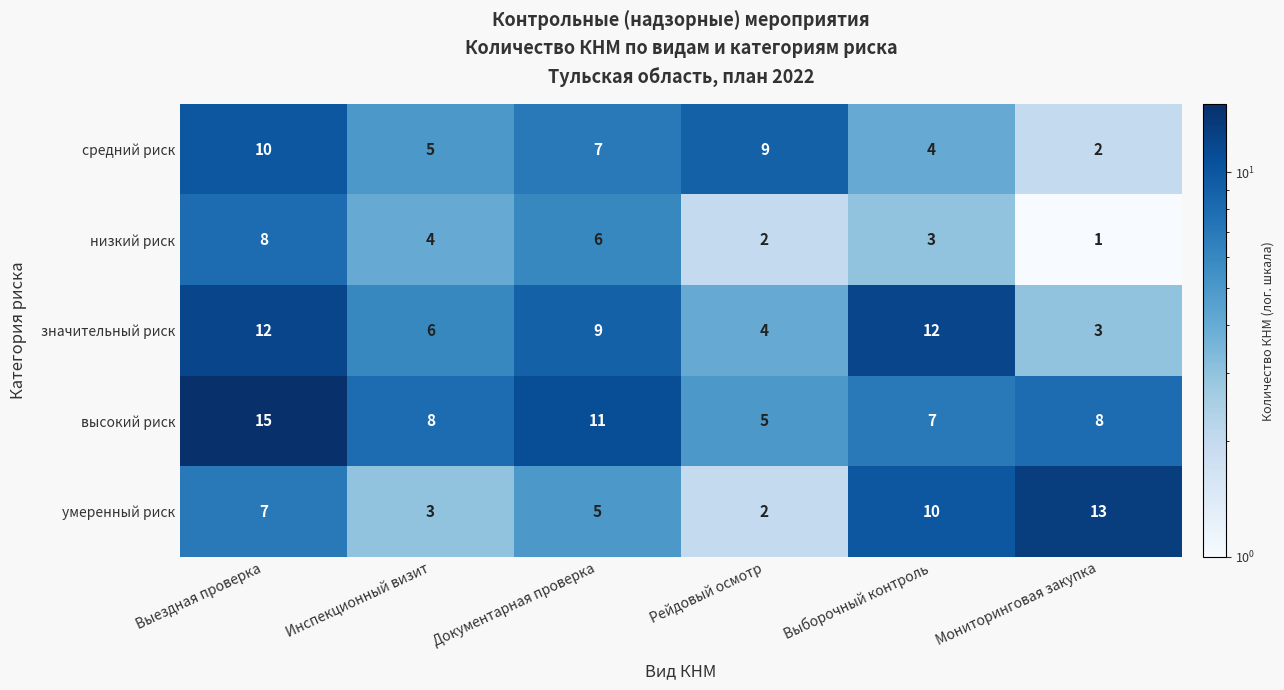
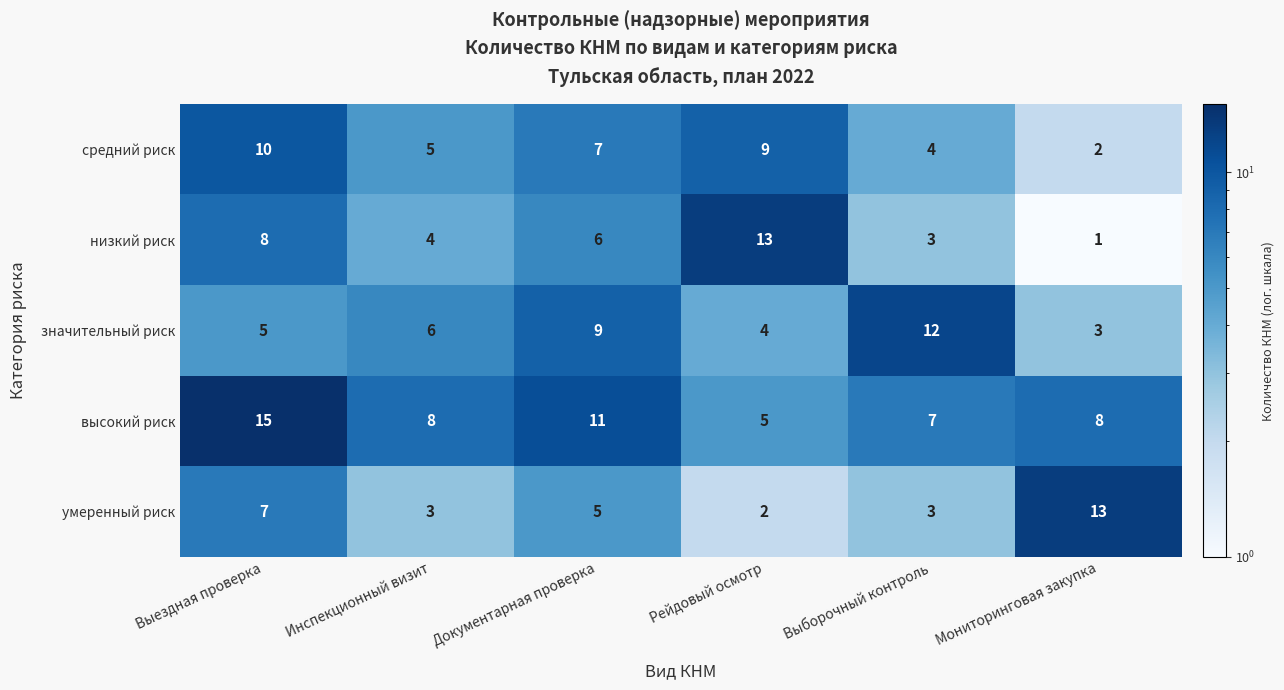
низкий риск, Рейдовый осмотр: 2 -> 13
значительный риск, Выездная проверка: 12 -> 5
умеренный риск, Выборочный контроль: 10 -> 3
